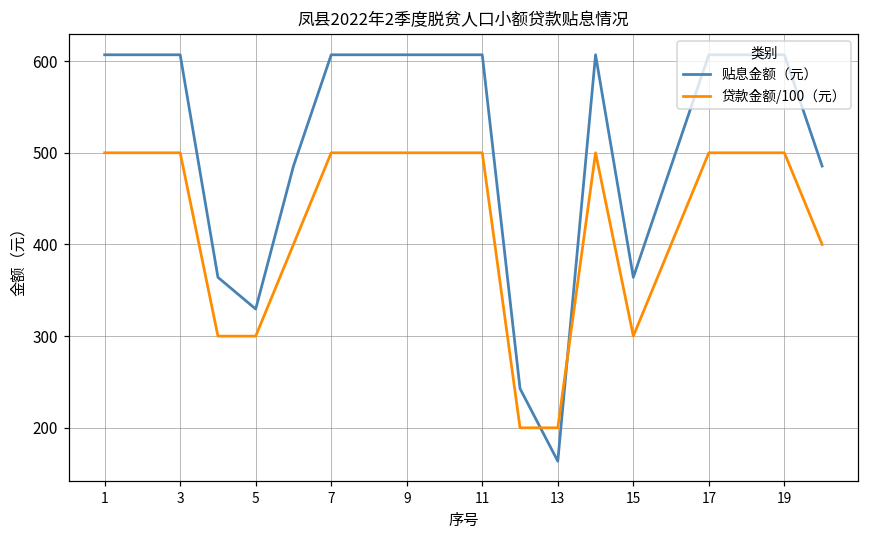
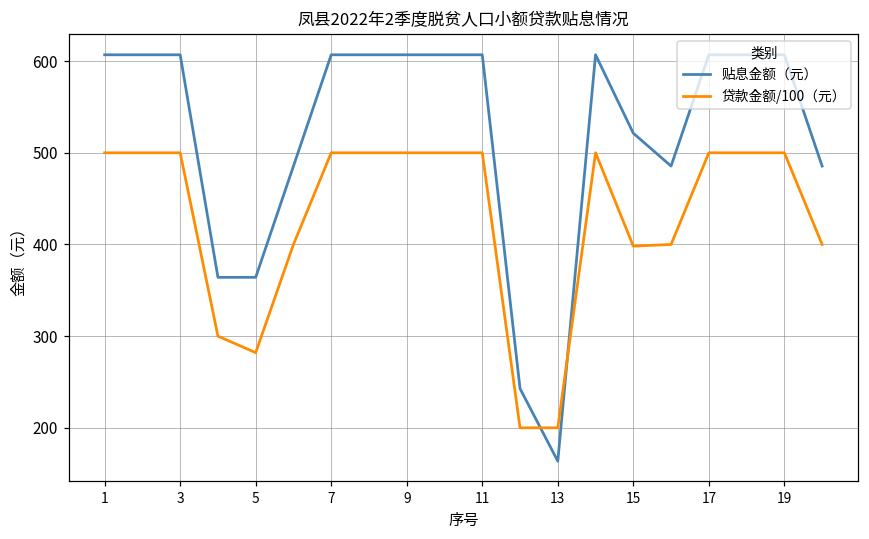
贴息金额（元）, 5: 330 -> 360
贷款金额/100（元）, 5: 300 -> 280
贴息金额（元）, 15: 360 -> 520
贷款金额/100（元）, 15: 300 -> 400
